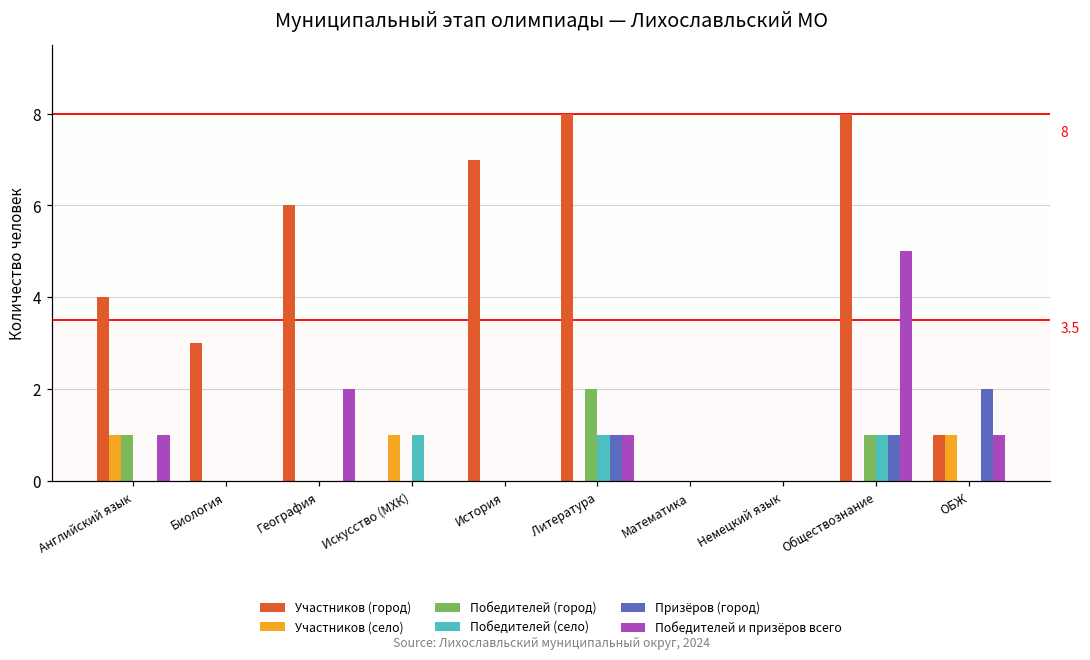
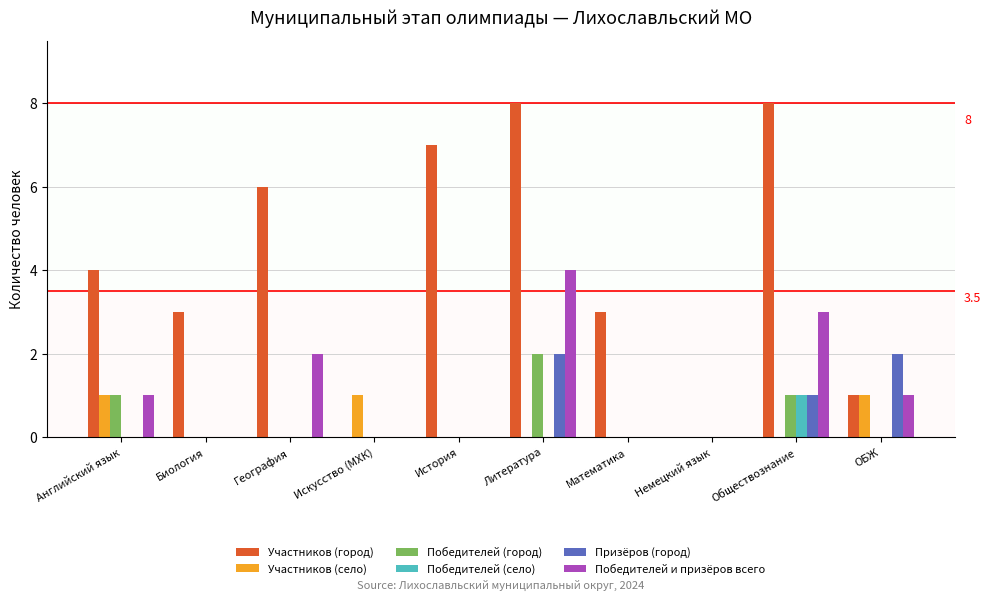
Победителей (село), Искусство (МХК): 1 -> 0
Победителей (село), Литература: 1 -> 0
Призёров (город), Литература: 1 -> 2
Победителей и призёров всего, Литература: 1 -> 4
Участников (город), Математика: 0 -> 3
Победителей и призёров всего, Обществознание: 5 -> 3
